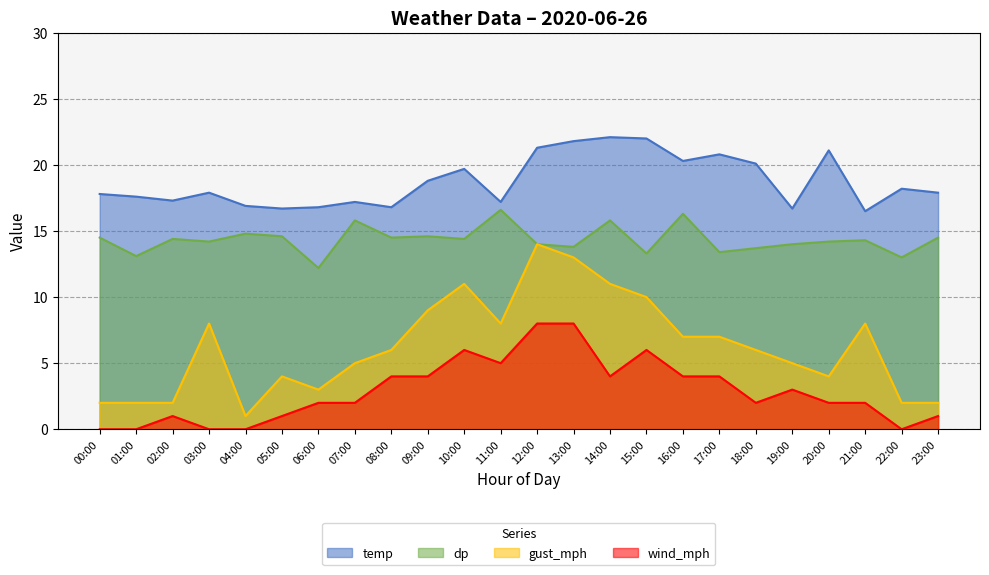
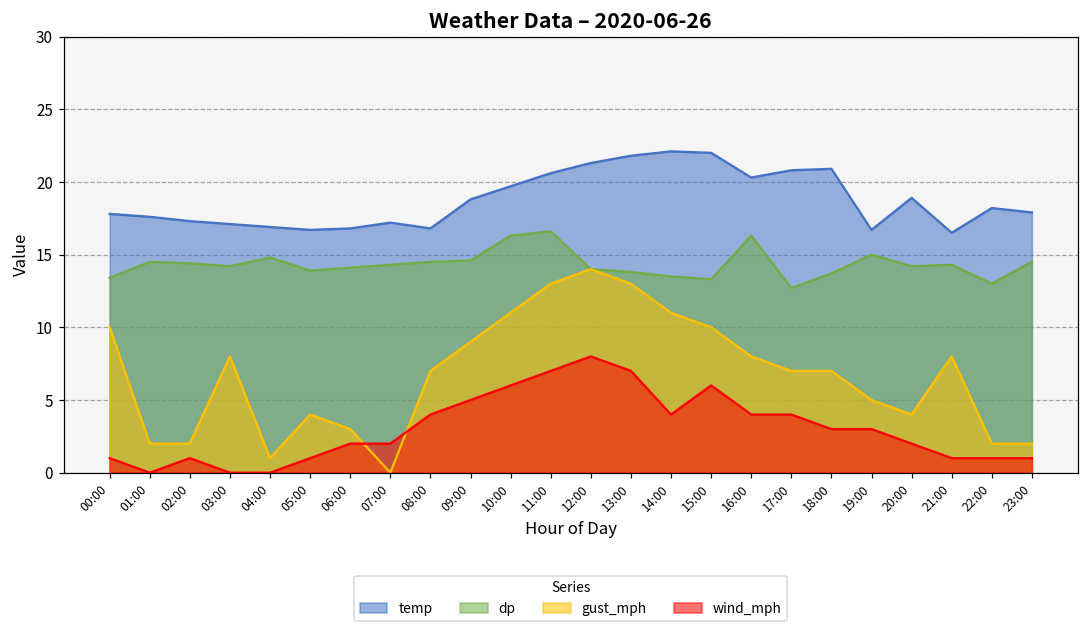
dp, 00:00: 14.5 -> 13.4
gust_mph, 00:00: 2 -> 10
wind_mph, 00:00: 0 -> 1
dp, 01:00: 13.1 -> 14.5
temp, 03:00: 17.9 -> 17.1
dp, 05:00: 14.6 -> 13.9
dp, 06:00: 12.2 -> 14.1
dp, 07:00: 15.8 -> 14.3
gust_mph, 07:00: 5 -> 0
gust_mph, 08:00: 6 -> 7
wind_mph, 09:00: 4 -> 5
dp, 10:00: 14.4 -> 16.3
temp, 11:00: 17.2 -> 20.6
gust_mph, 11:00: 8 -> 13
wind_mph, 11:00: 5 -> 7
wind_mph, 13:00: 8 -> 7
dp, 14:00: 15.8 -> 13.5
gust_mph, 16:00: 7 -> 8
dp, 17:00: 13.4 -> 12.7
temp, 18:00: 20.1 -> 20.9
gust_mph, 18:00: 6 -> 7
wind_mph, 18:00: 2 -> 3
dp, 19:00: 14 -> 15
temp, 20:00: 21.1 -> 18.9
wind_mph, 21:00: 2 -> 1
wind_mph, 22:00: 0 -> 1
